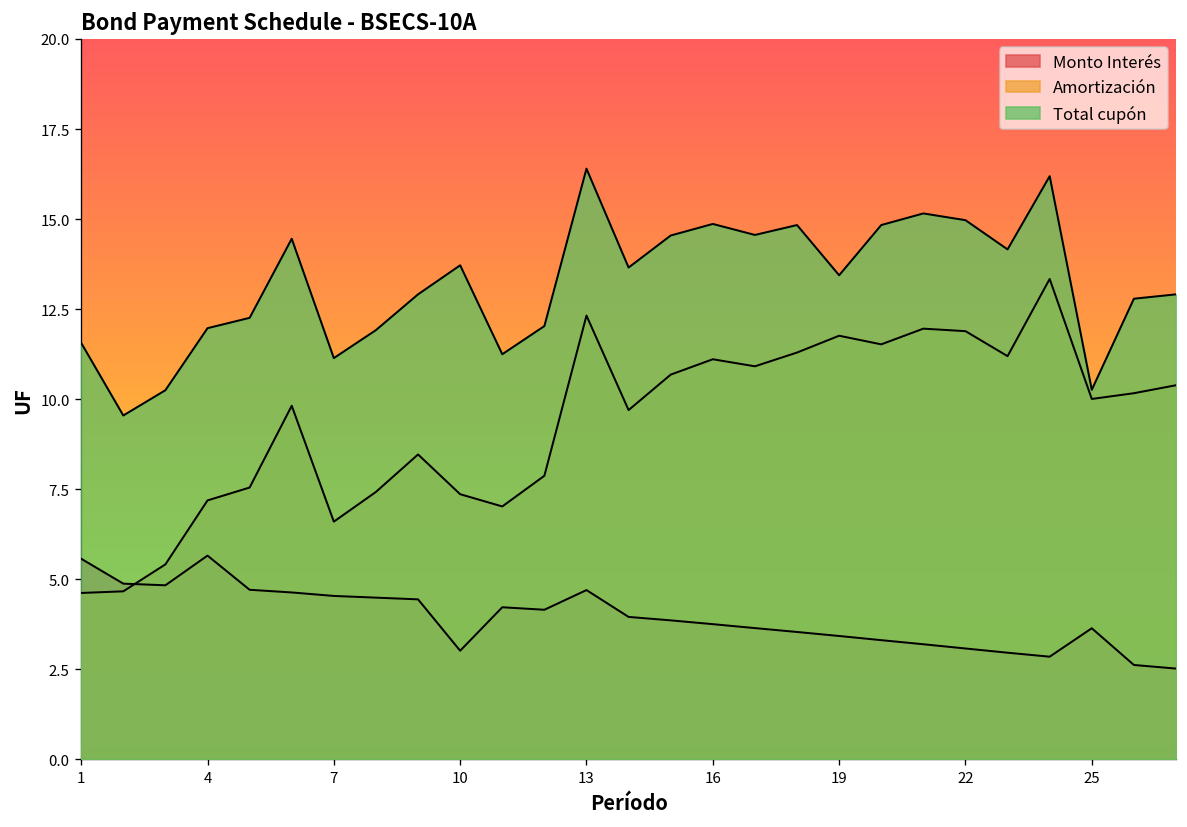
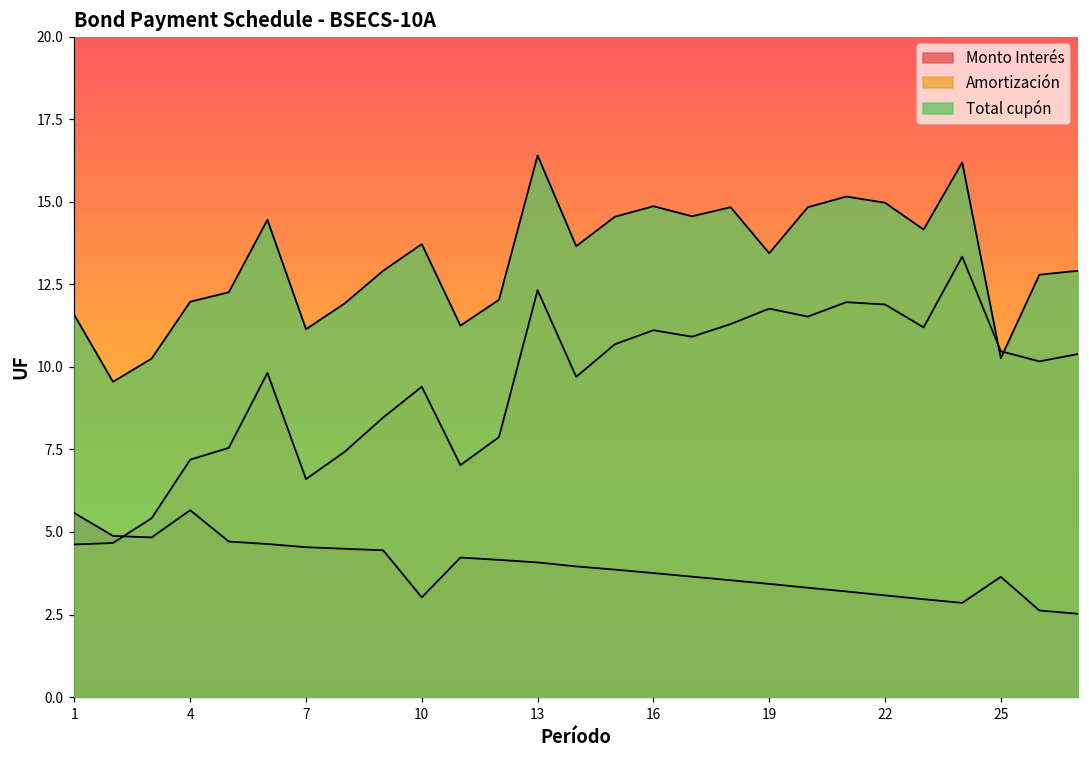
Amortización, 10: 7.4 -> 9.4
Monto Interés, 13: 4.7 -> 4.1
Amortización, 25: 10.0 -> 10.5
